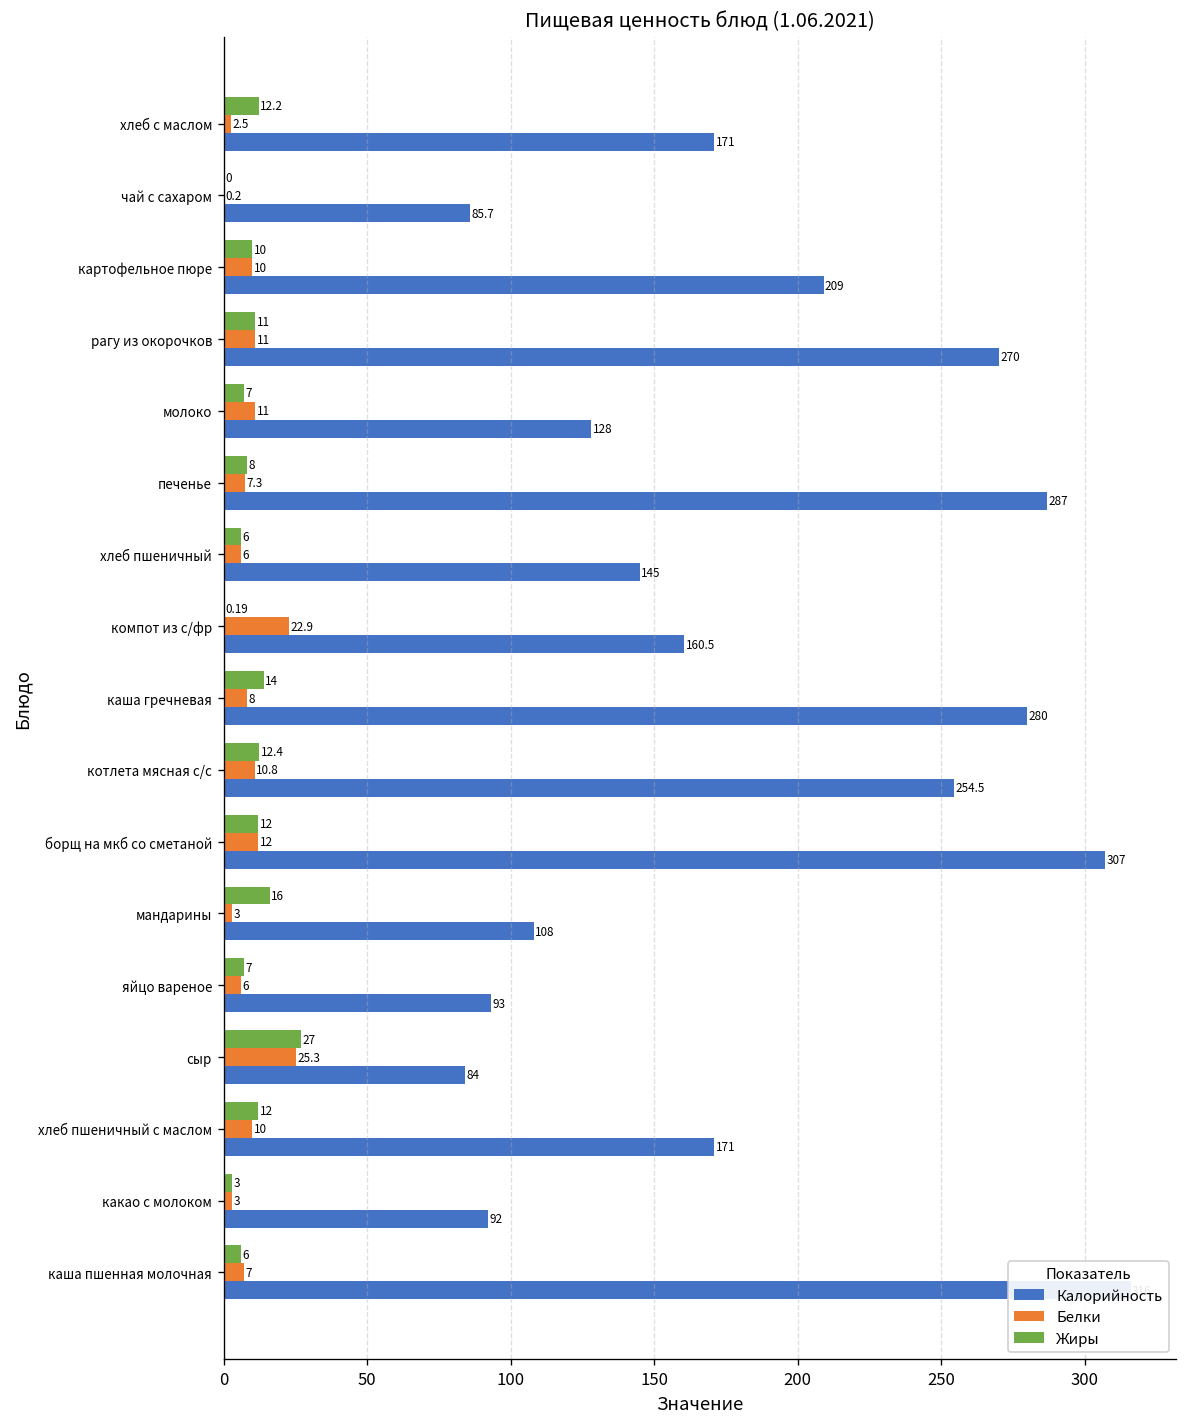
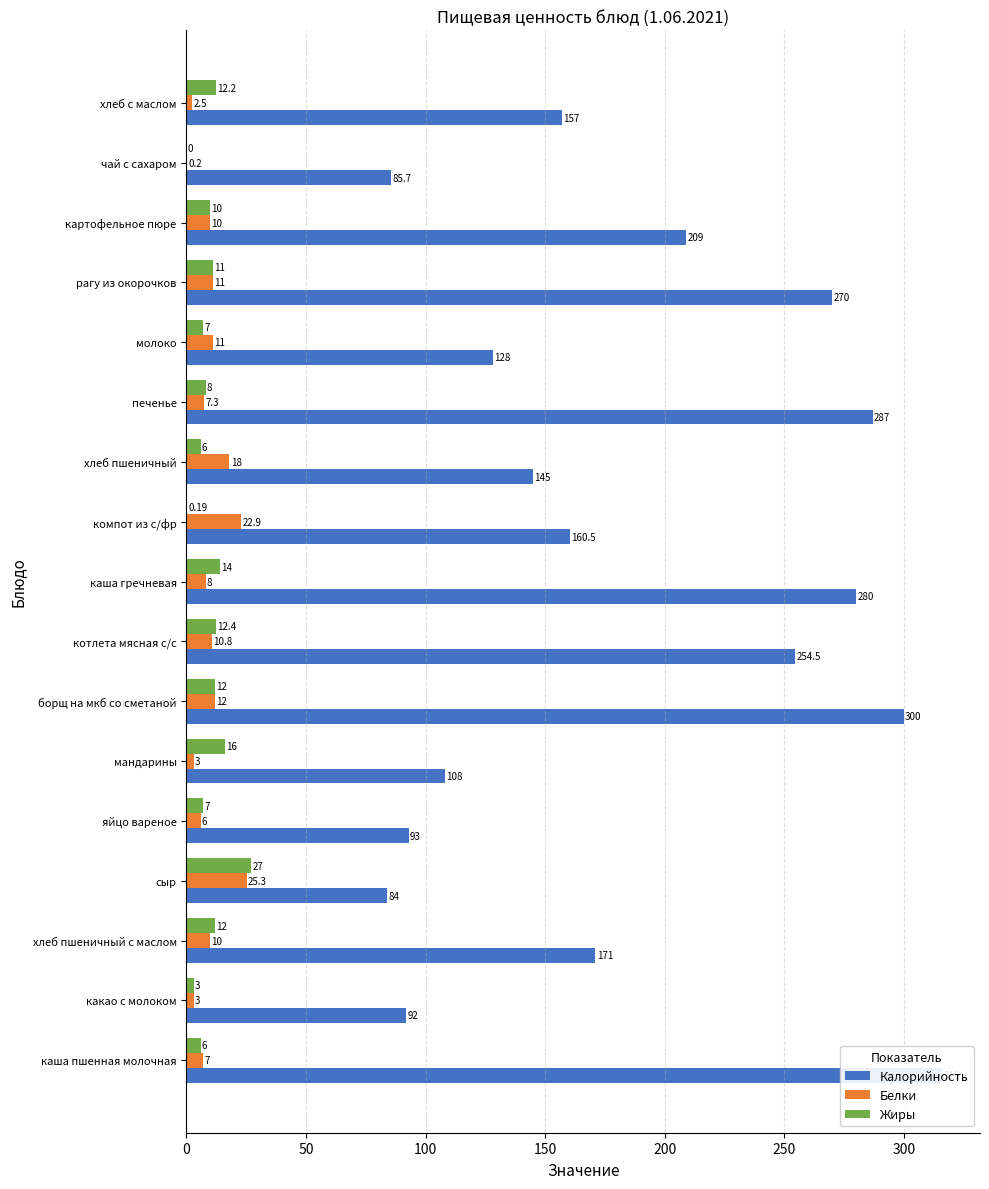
Калорийность, хлеб с маслом: 171 -> 157
Белки, хлеб пшеничный: 6 -> 18
Калорийность, борщ на мкб со сметаной: 307 -> 300
